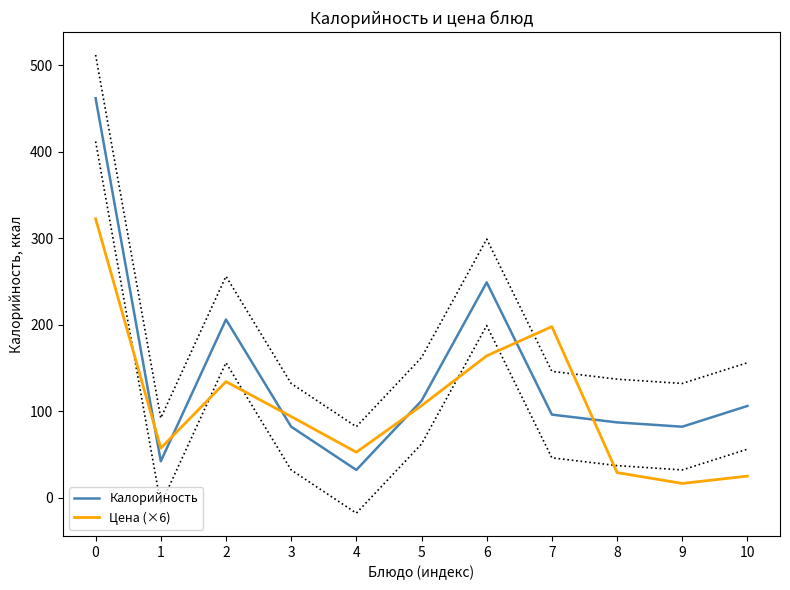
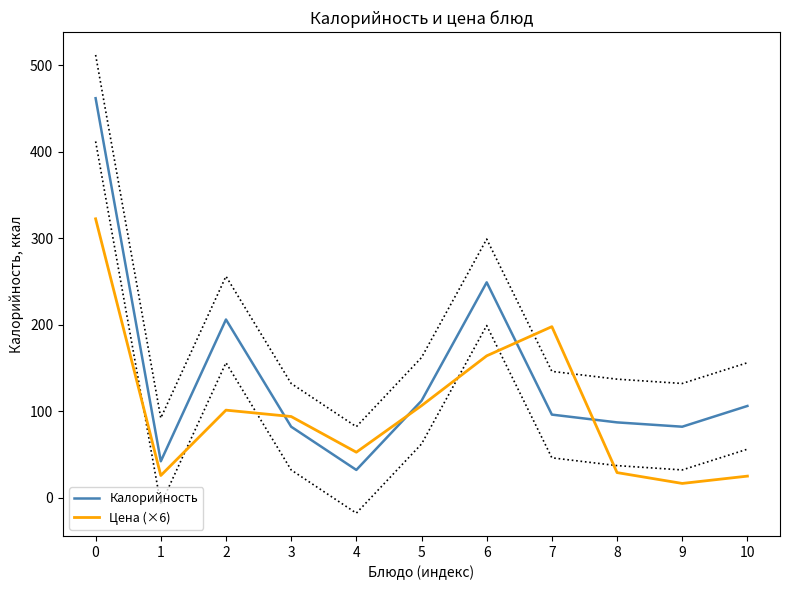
Цена (×6), 1: 60 -> 30
Цена (×6), 2: 130 -> 100
